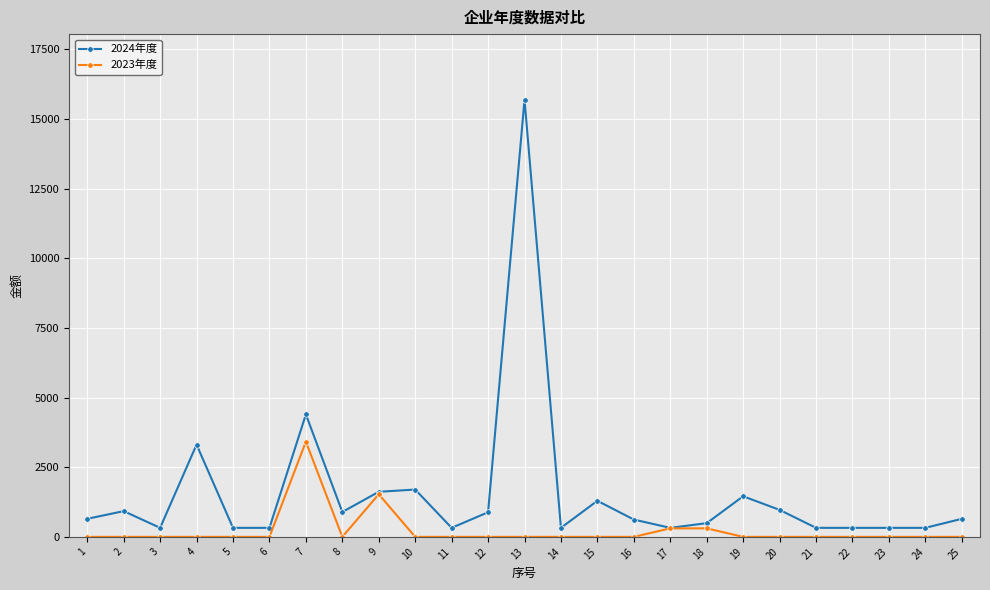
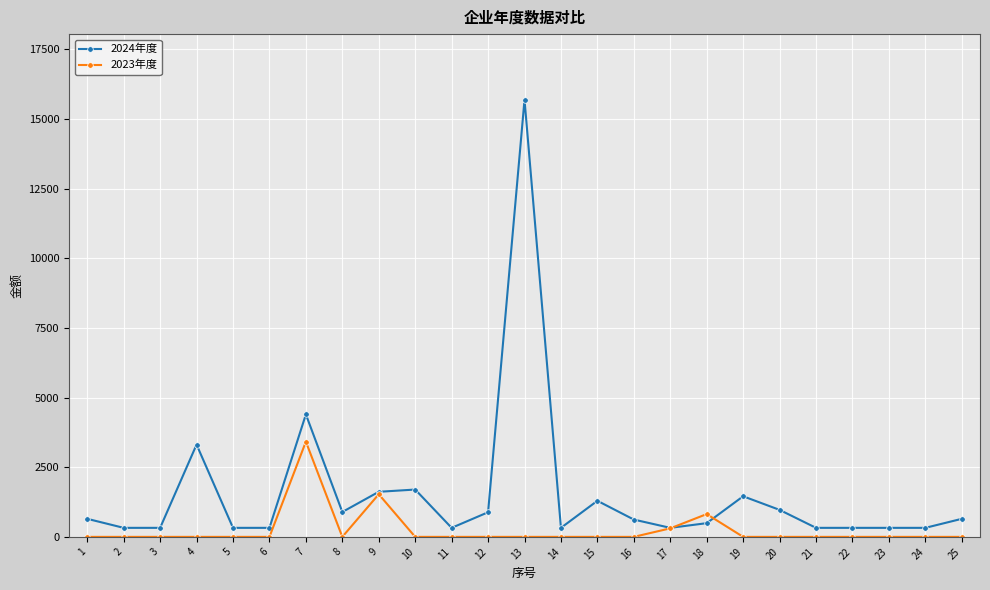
2024年度, 2: 900 -> 300
2023年度, 18: 300 -> 800
